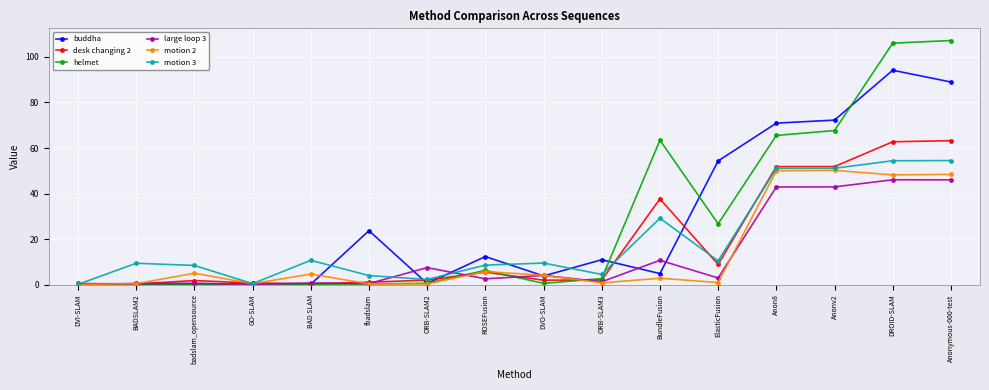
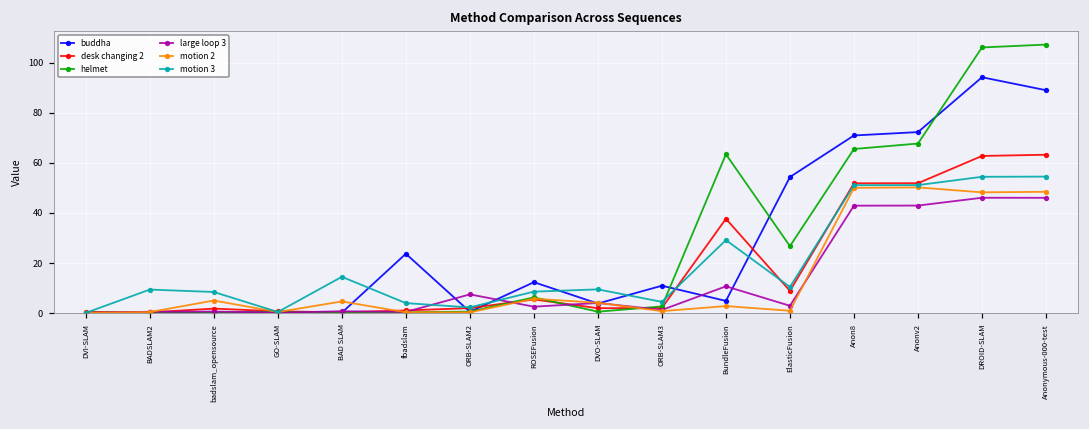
motion 3, BAD SLAM: 11 -> 15
